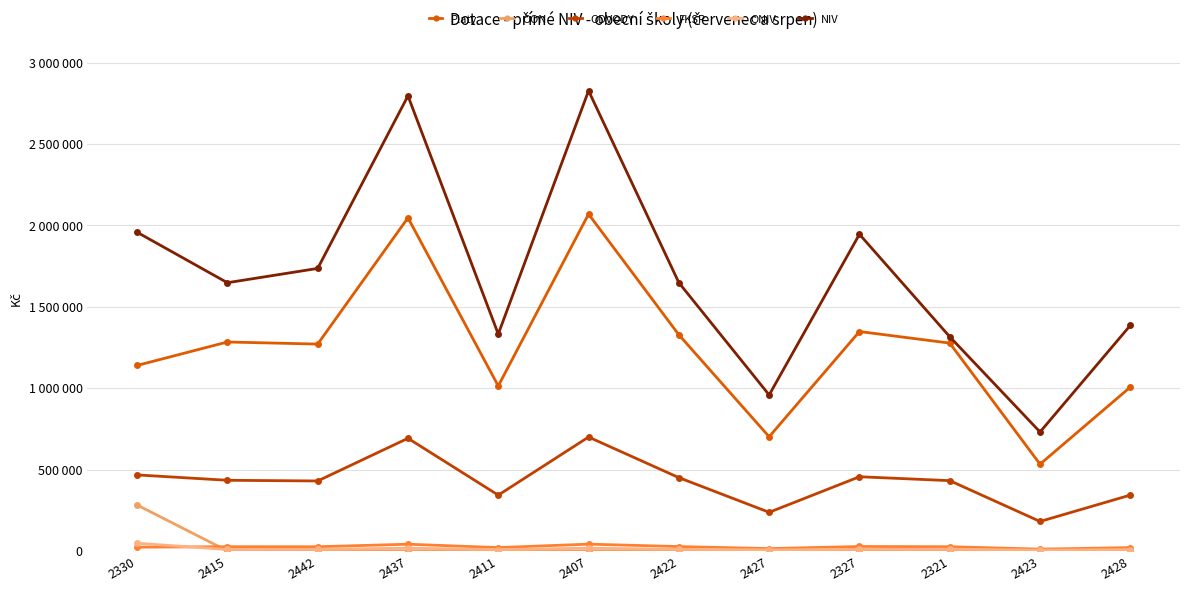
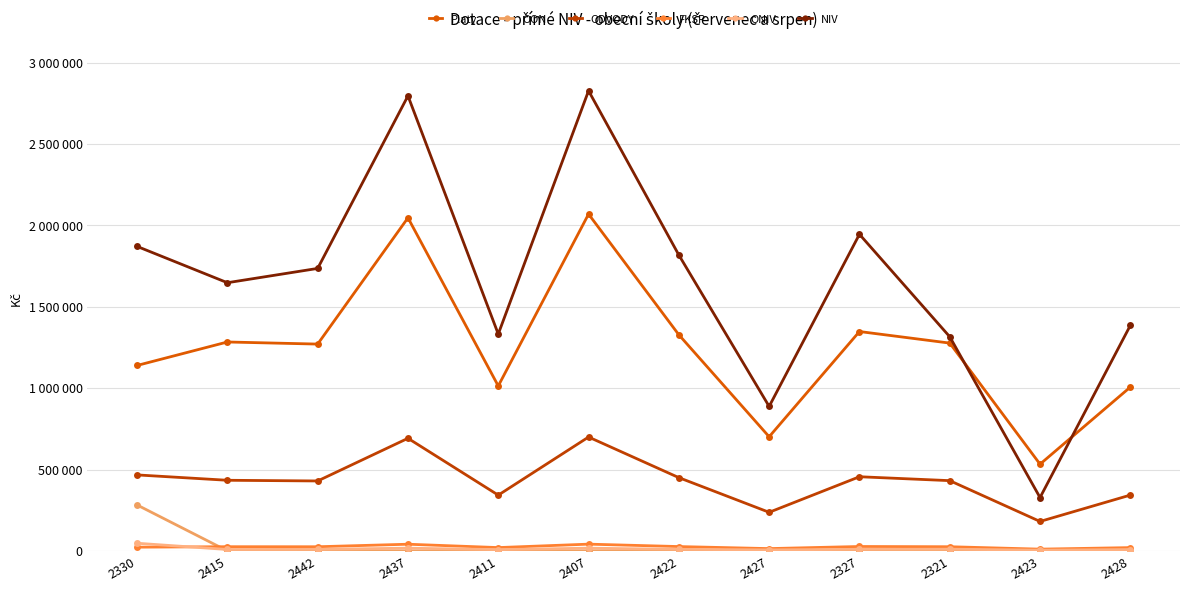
NIV, 2330: 1960000 -> 1870000
NIV, 2422: 1650000 -> 1820000
NIV, 2427: 960000 -> 890000
NIV, 2423: 730000 -> 330000
